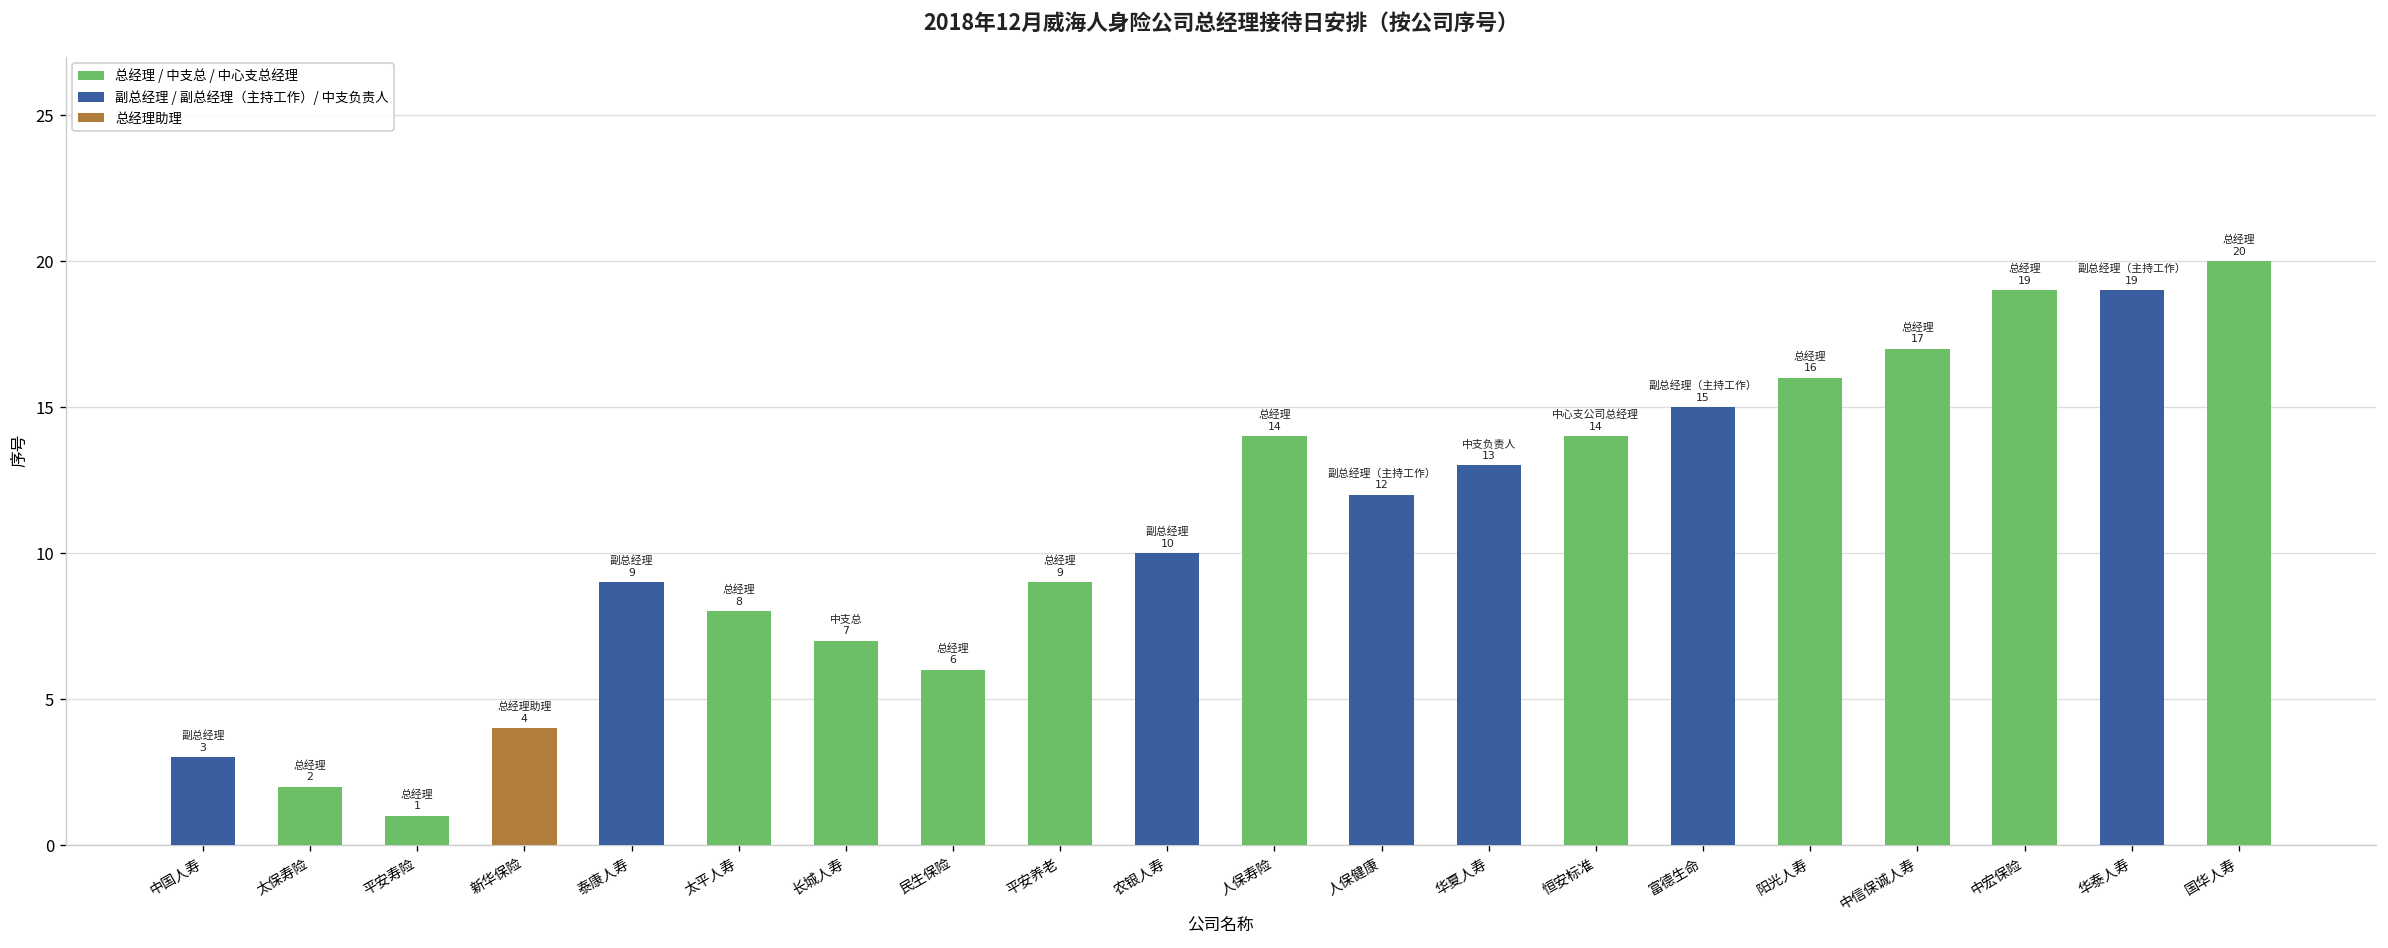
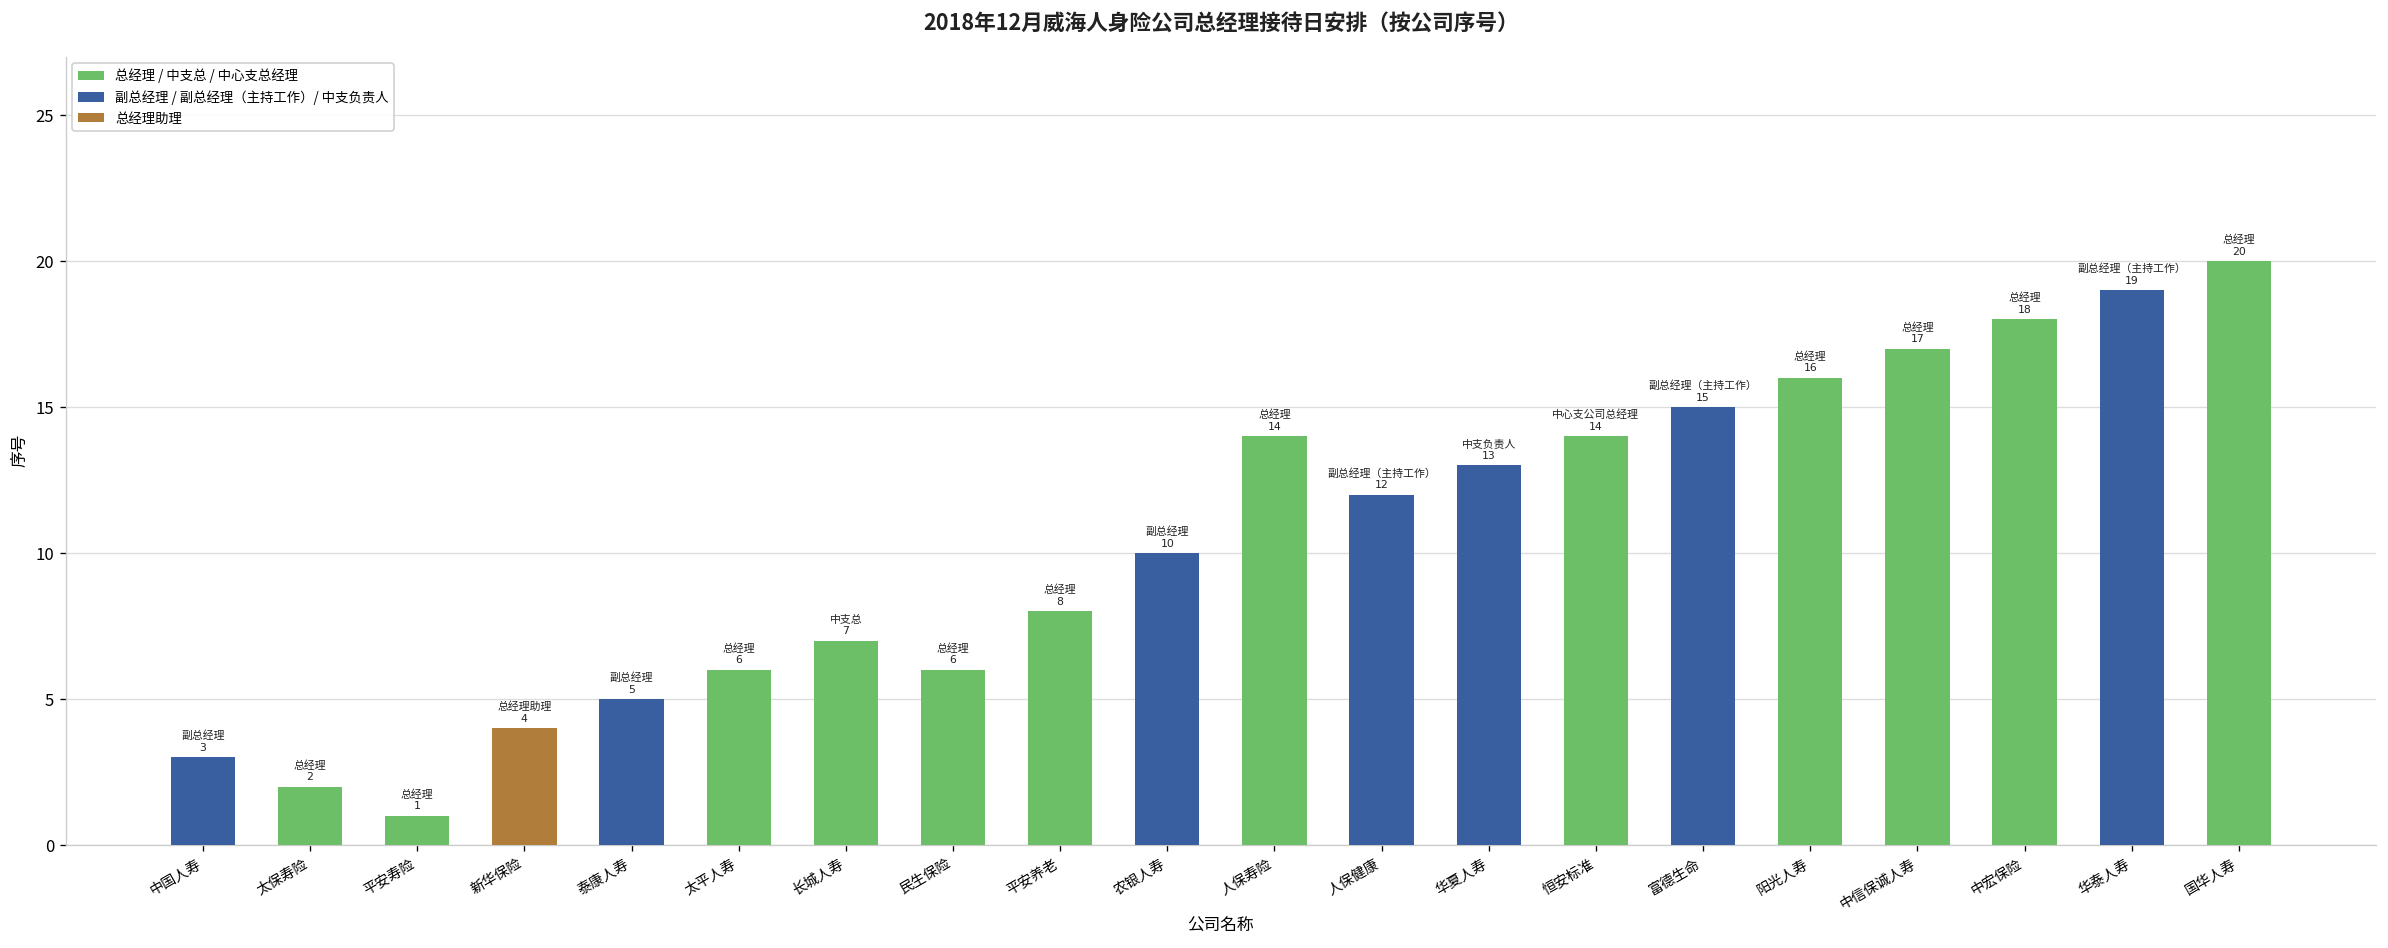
泰康人寿: 9 -> 5
太平人寿: 8 -> 6
平安养老: 9 -> 8
中宏保险: 19 -> 18
